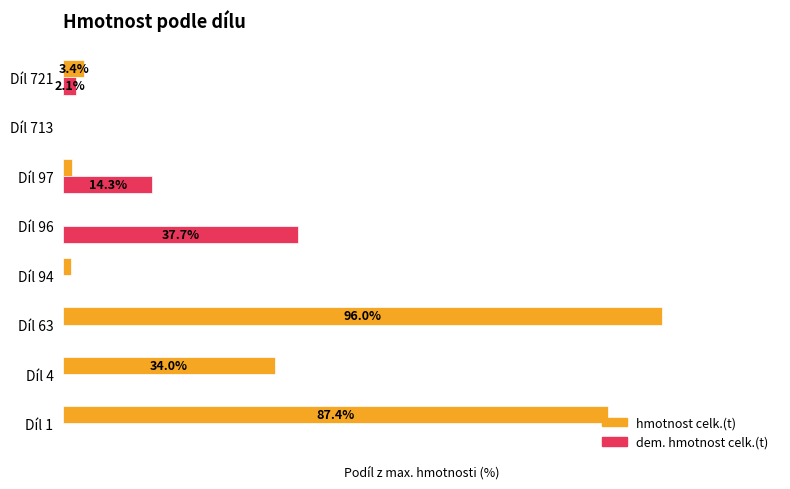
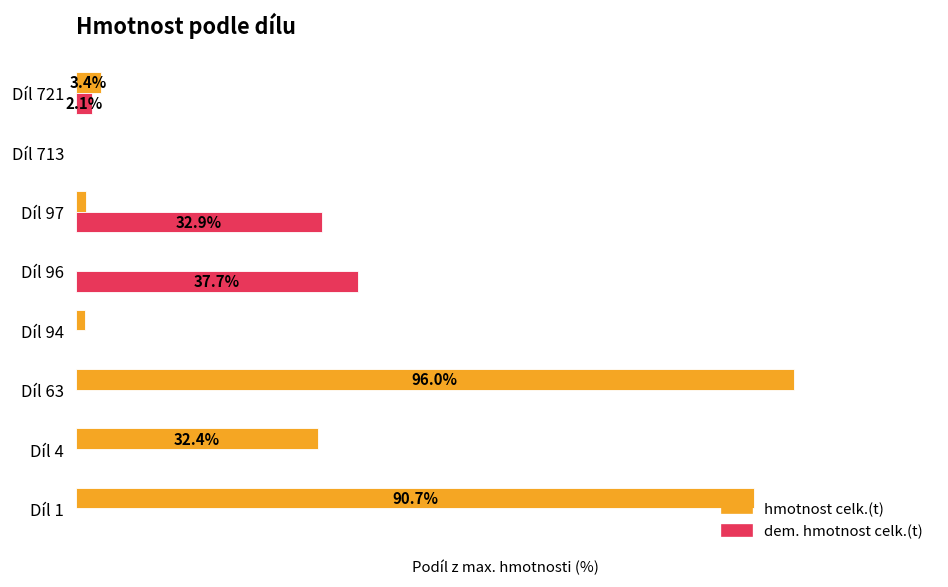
dem. hmotnost celk.(t), Díl 97: 14.3% -> 32.9%
hmotnost celk.(t), Díl 4: 34.0% -> 32.4%
hmotnost celk.(t), Díl 1: 87.4% -> 90.7%
